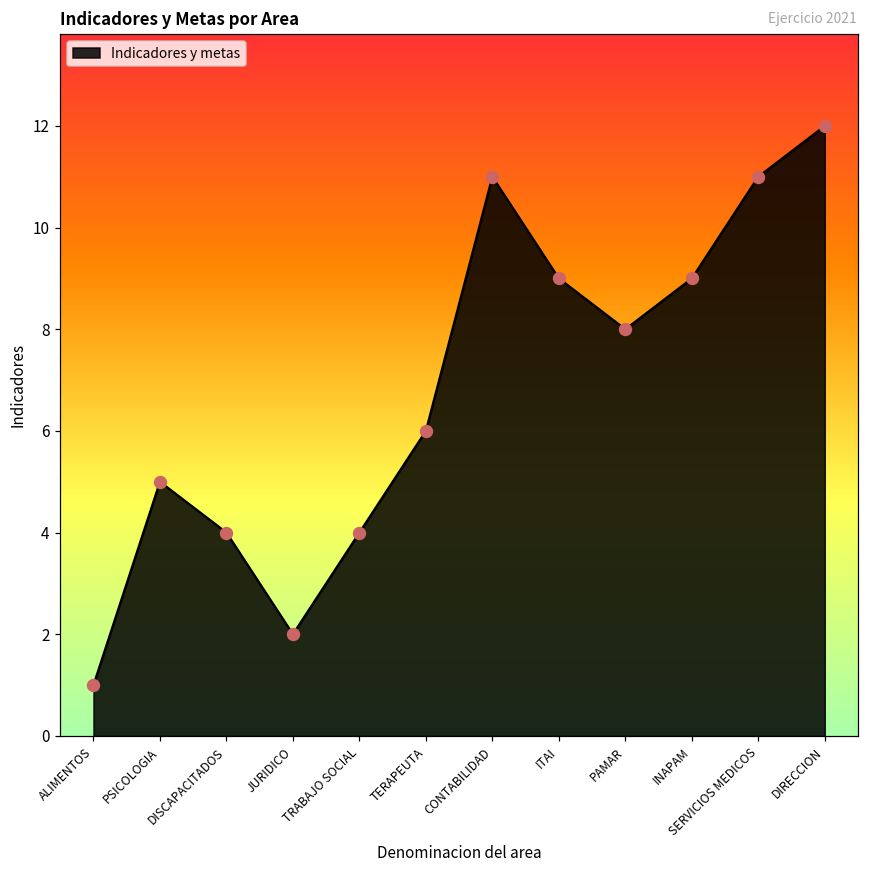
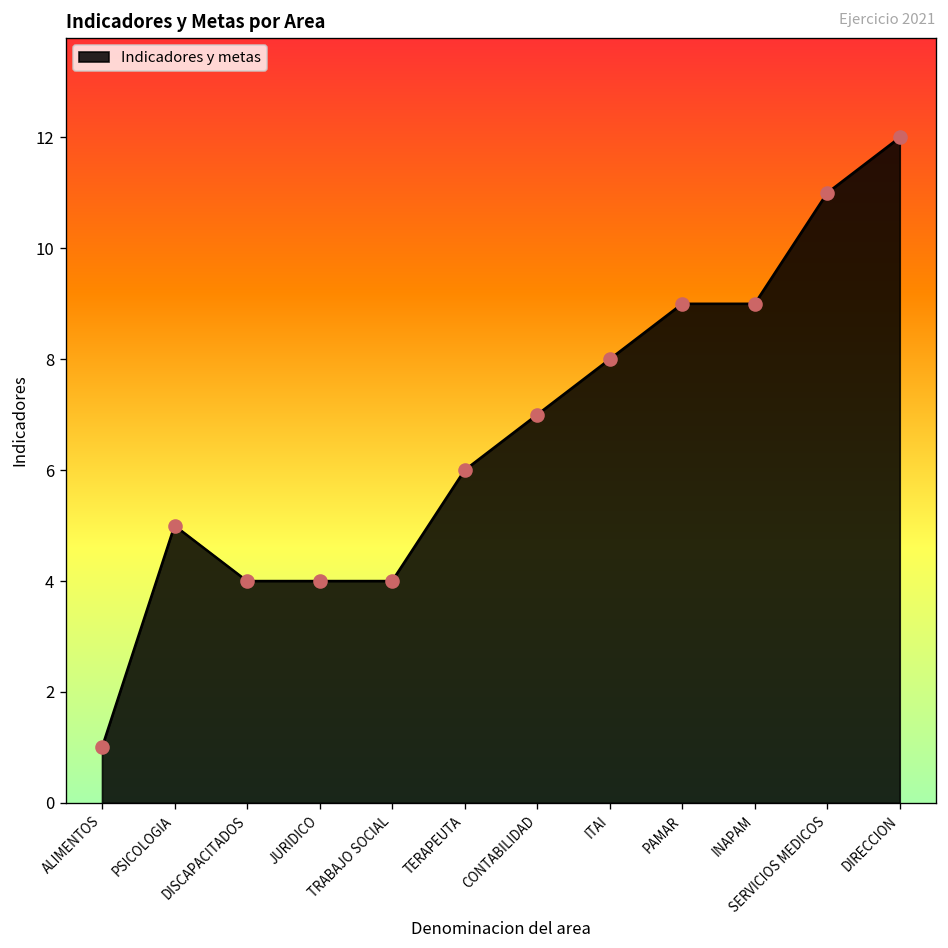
JURIDICO: 2 -> 4
CONTABILIDAD: 11 -> 7
ITAI: 9 -> 8
PAMAR: 8 -> 9
